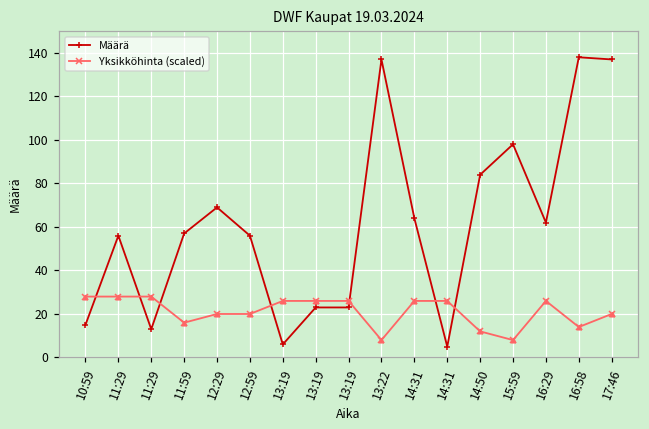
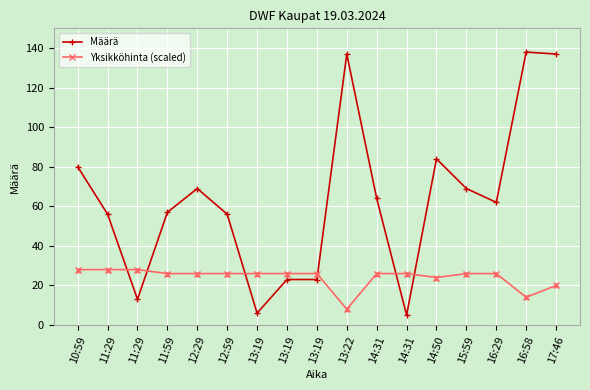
Määrä, 10:59: 15 -> 80
Yksikköhinta (scaled), 11:59: 16 -> 26
Yksikköhinta (scaled), 12:29: 20 -> 26
Yksikköhinta (scaled), 12:59: 20 -> 26
Yksikköhinta (scaled), 14:50: 12 -> 24
Määrä, 15:59: 98 -> 69
Yksikköhinta (scaled), 15:59: 8 -> 26
